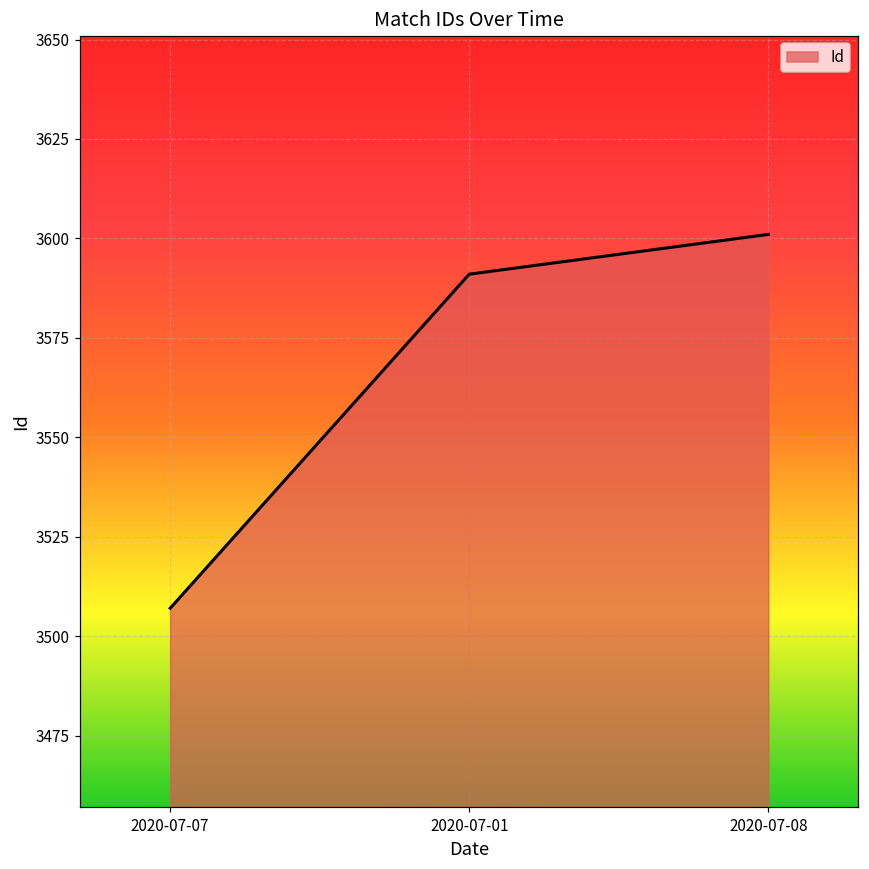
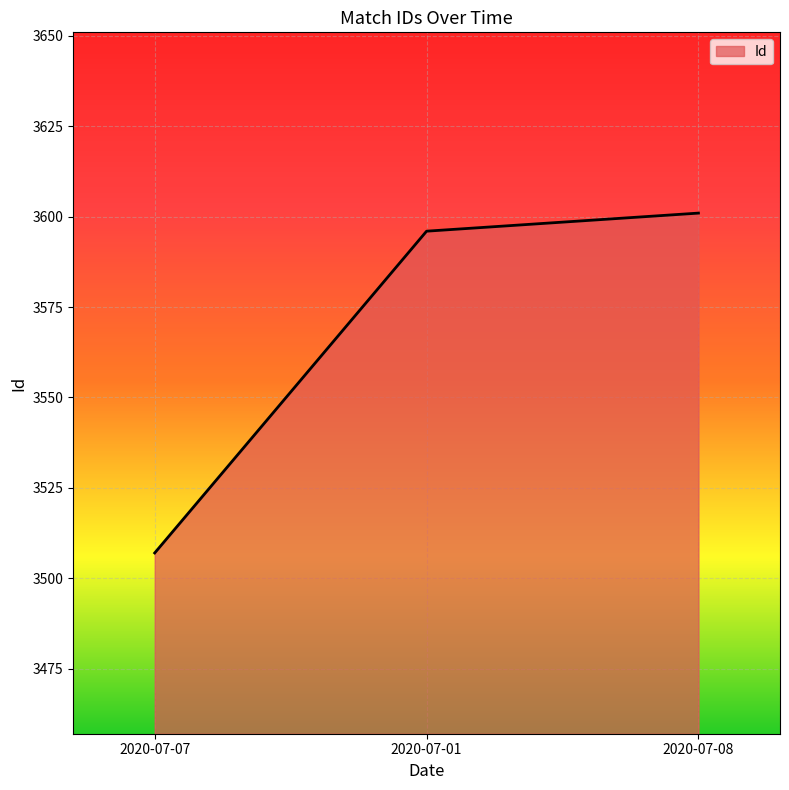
2020-07-01: 3591 -> 3596
